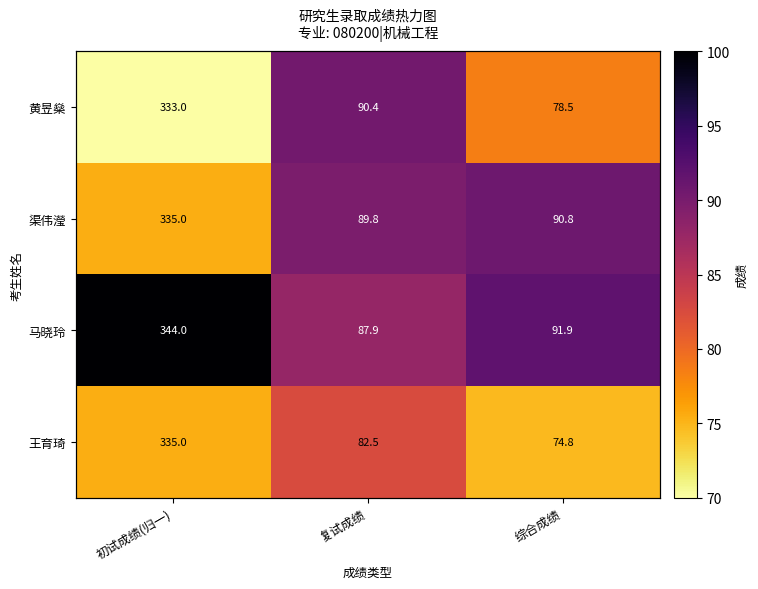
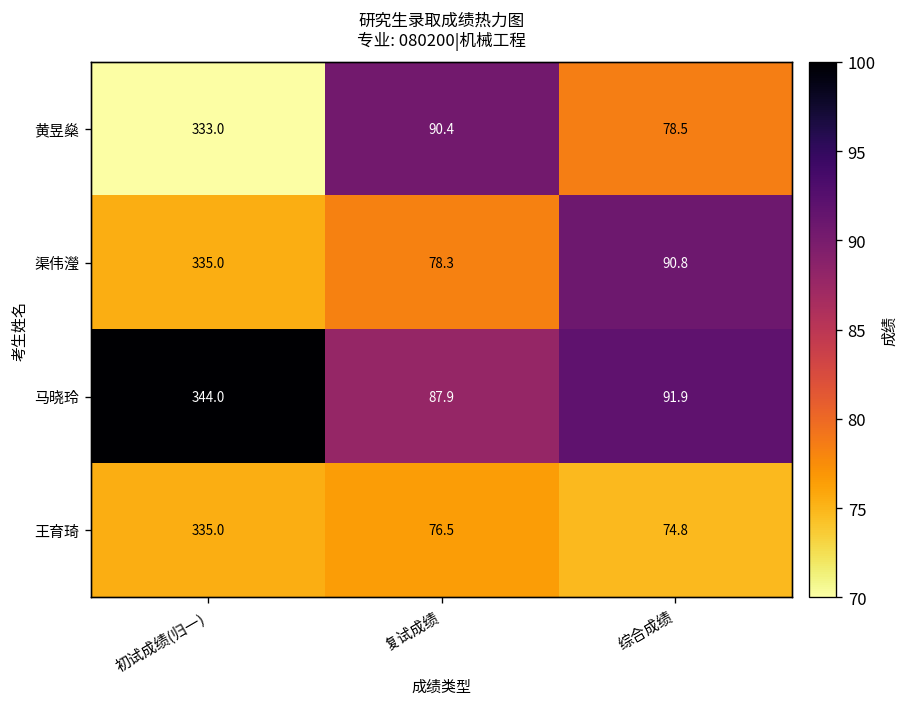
渠伟瀅, 复试成绩: 89.8 -> 78.3
王育琦, 复试成绩: 82.5 -> 76.5
